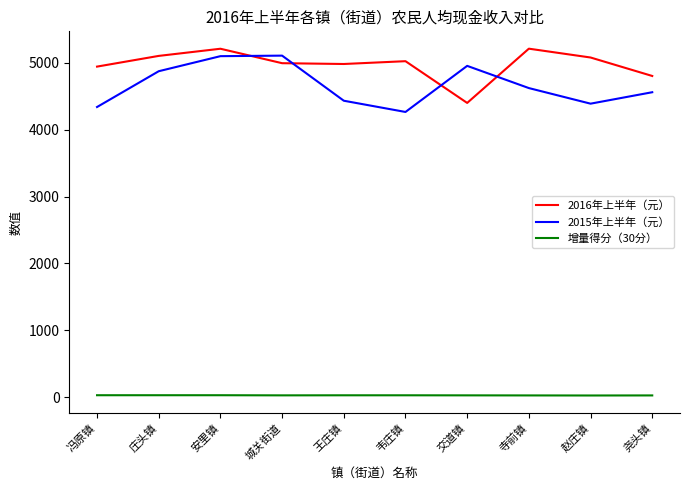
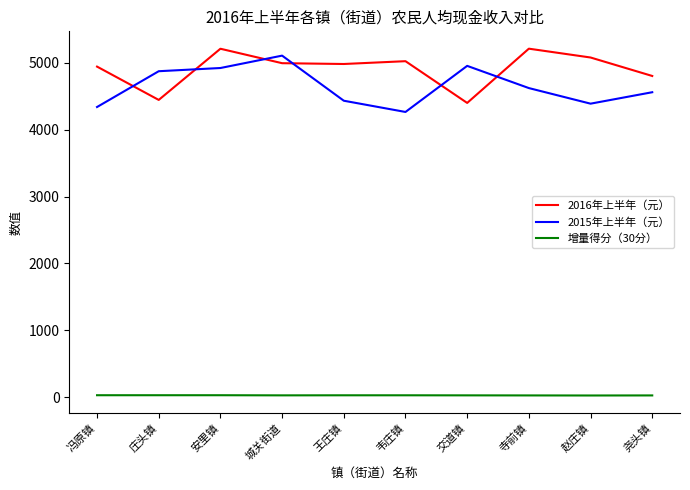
2016年上半年（元）, 庄头镇: 5100 -> 4400
2015年上半年（元）, 安里镇: 5100 -> 4900
